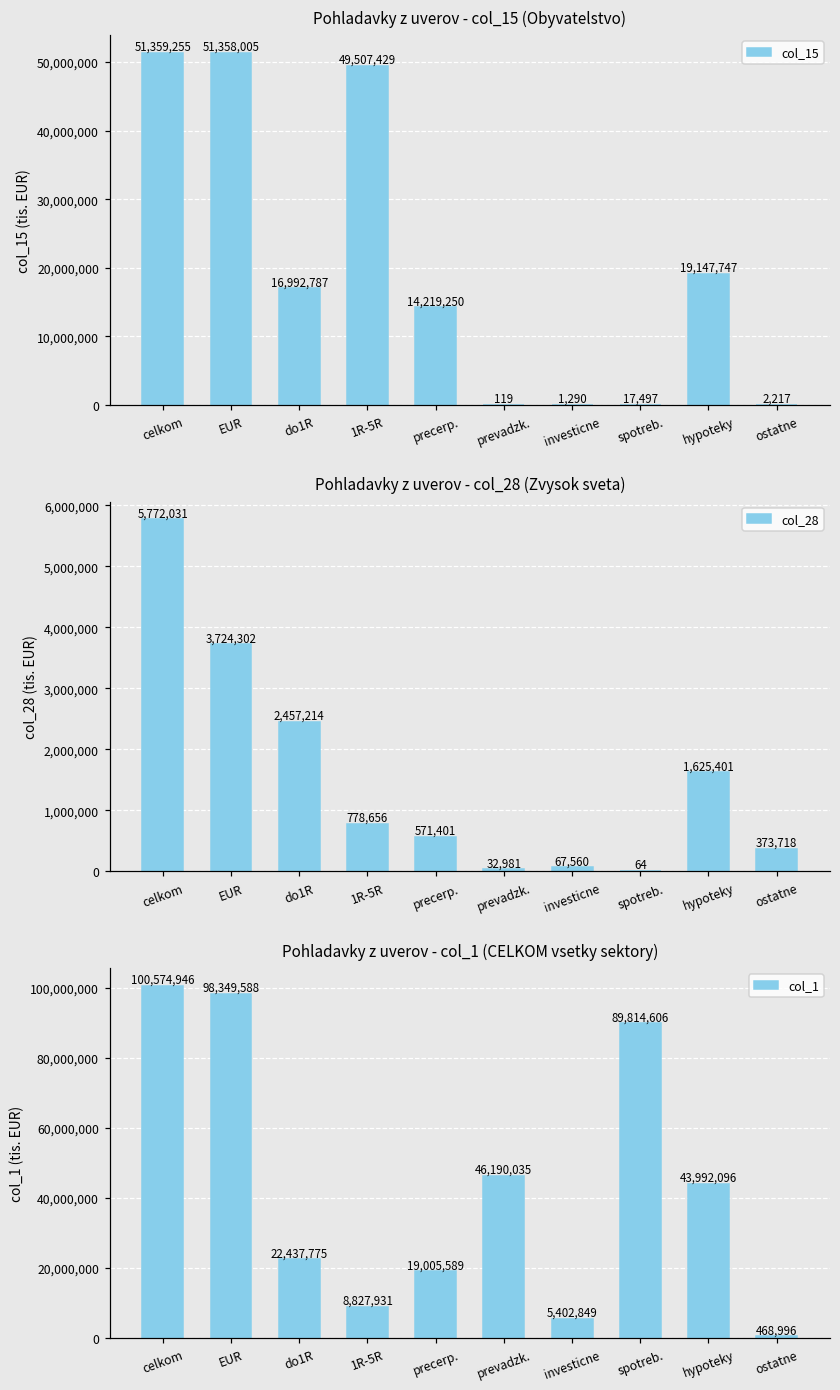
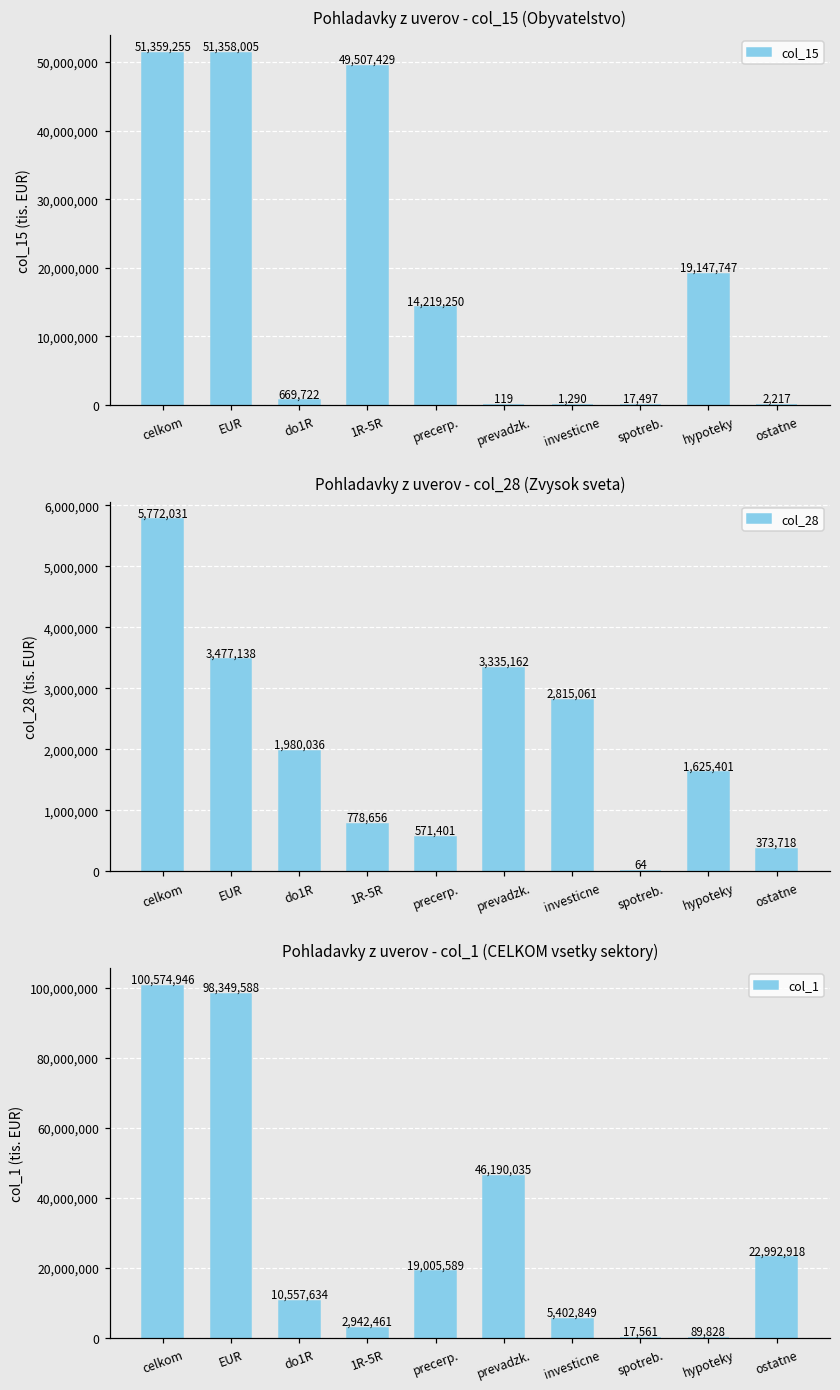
Pohladavky z uverov - col_15 (Obyvatelstvo), do1R: 16,992,787 -> 669,722
Pohladavky z uverov - col_28 (Zvysok sveta), EUR: 3,724,302 -> 3,477,138
Pohladavky z uverov - col_28 (Zvysok sveta), do1R: 2,457,214 -> 1,980,036
Pohladavky z uverov - col_28 (Zvysok sveta), prevadzk.: 32,981 -> 3,335,162
Pohladavky z uverov - col_28 (Zvysok sveta), investicne: 67,560 -> 2,815,061
Pohladavky z uverov - col_1 (CELKOM vsetky sektory), do1R: 22,437,775 -> 10,557,634
Pohladavky z uverov - col_1 (CELKOM vsetky sektory), 1R-5R: 8,827,931 -> 2,942,461
Pohladavky z uverov - col_1 (CELKOM vsetky sektory), spotreb.: 89,814,606 -> 17,561
Pohladavky z uverov - col_1 (CELKOM vsetky sektory), hypoteky: 43,992,096 -> 89,828
Pohladavky z uverov - col_1 (CELKOM vsetky sektory), ostatne: 468,996 -> 22,992,918
